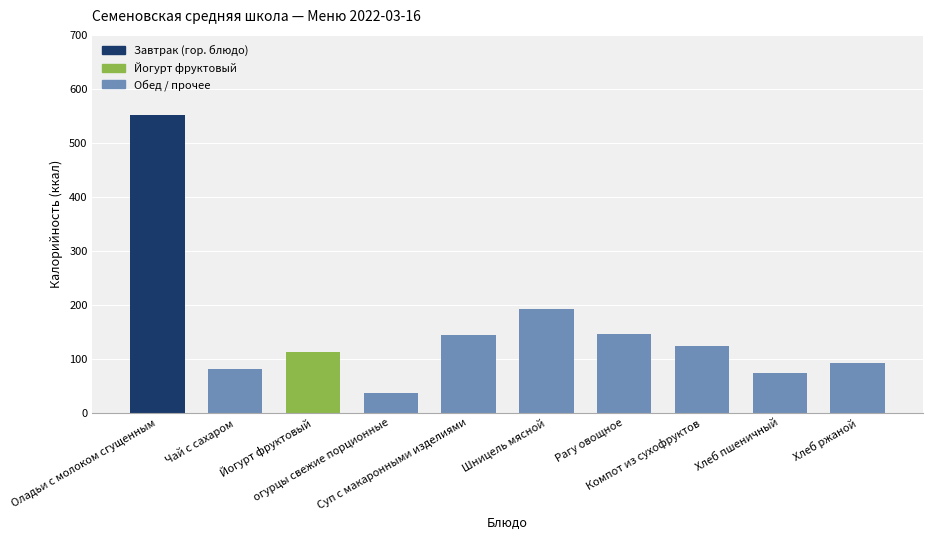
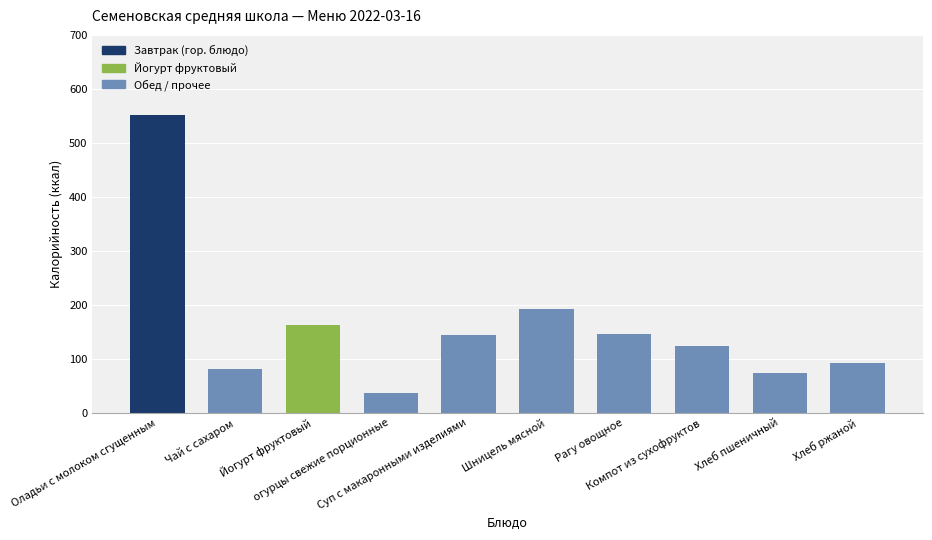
Йогурт фруктовый: 110 -> 160
